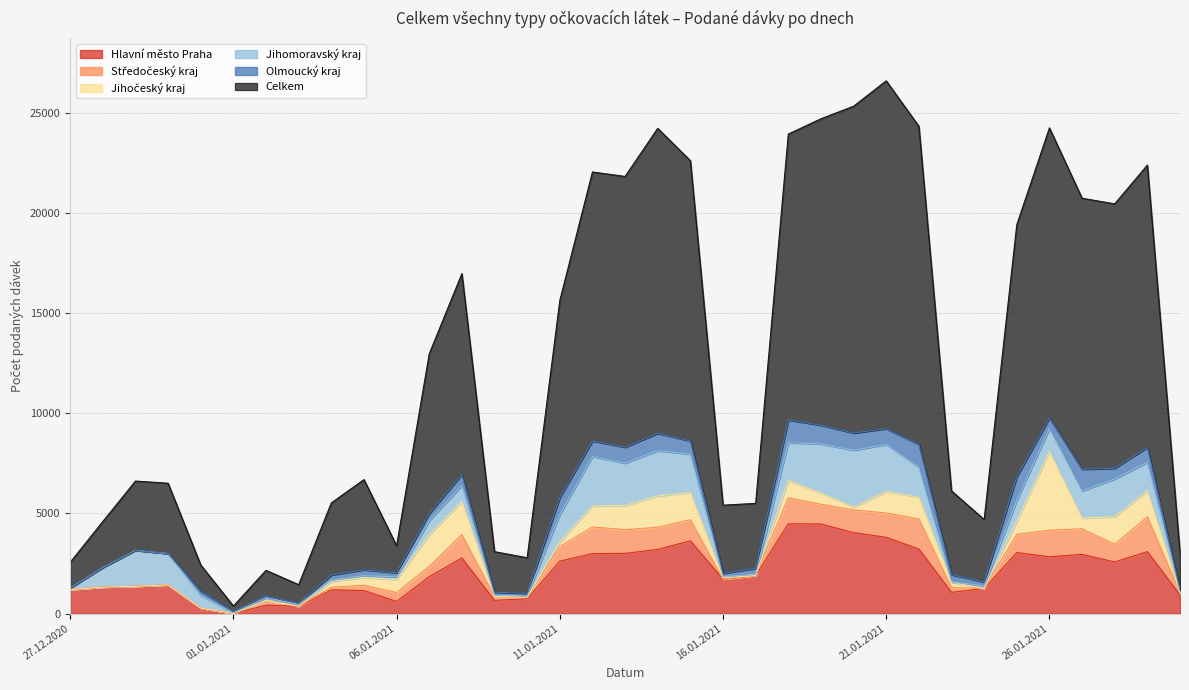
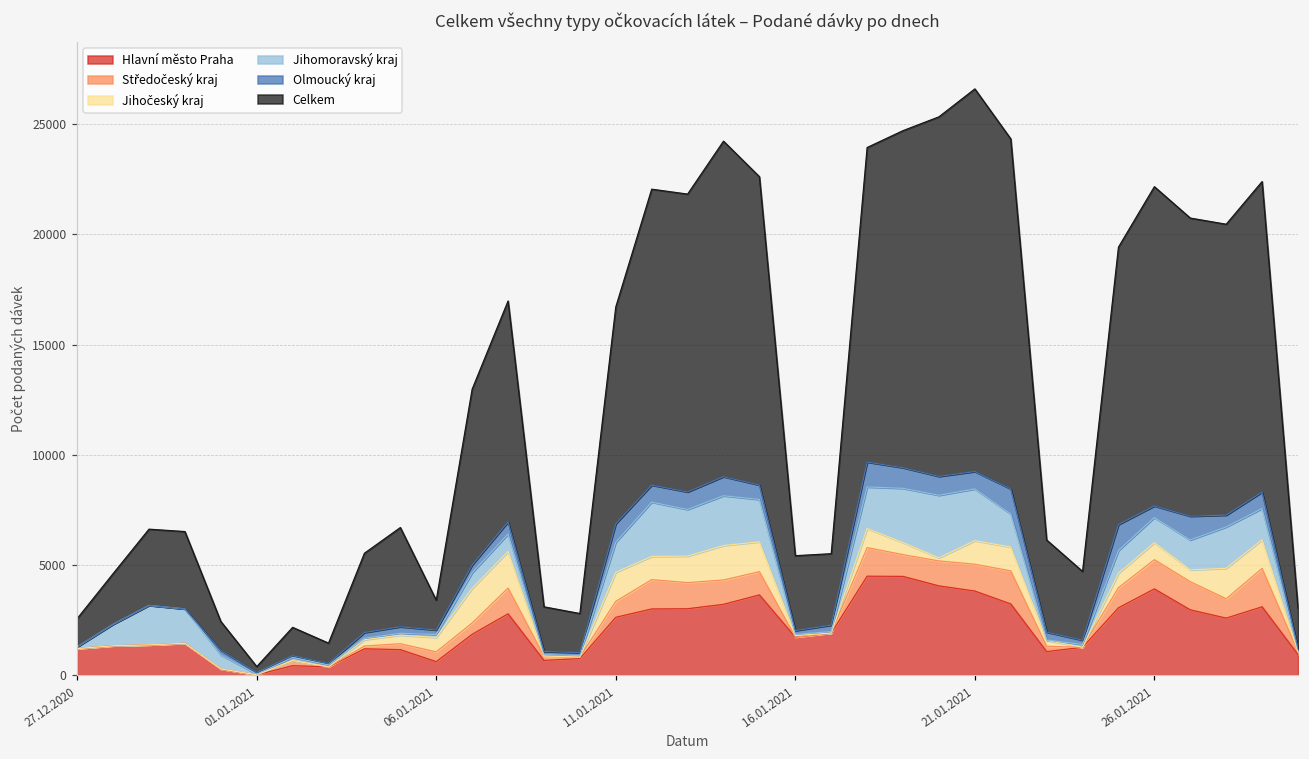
Jihočeský kraj, 11.01.2021: 200 -> 1300
Hlavní město Praha, 26.01.2021: 2800 -> 3900
Jihočeský kraj, 26.01.2021: 3900 -> 800
